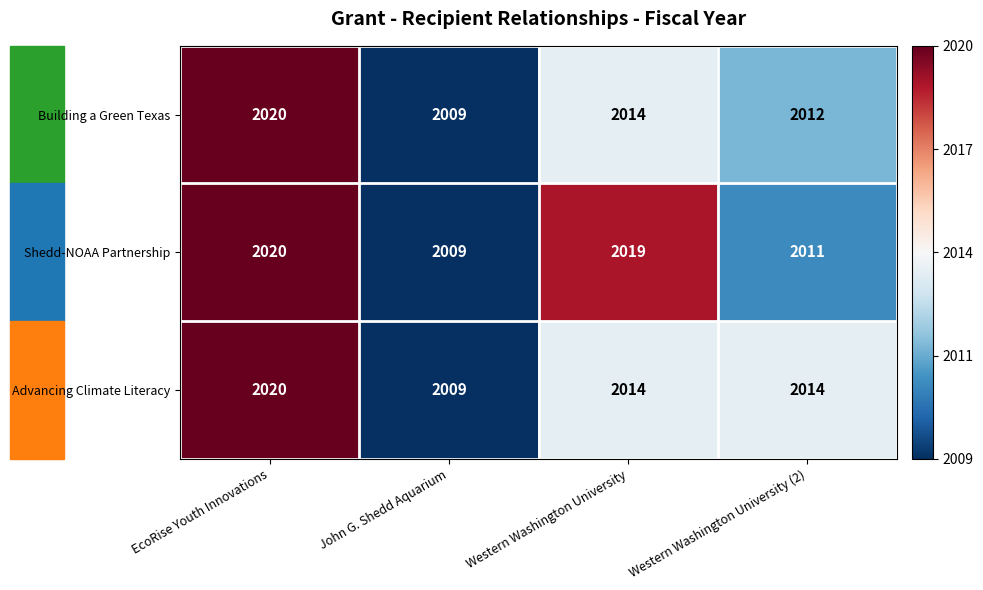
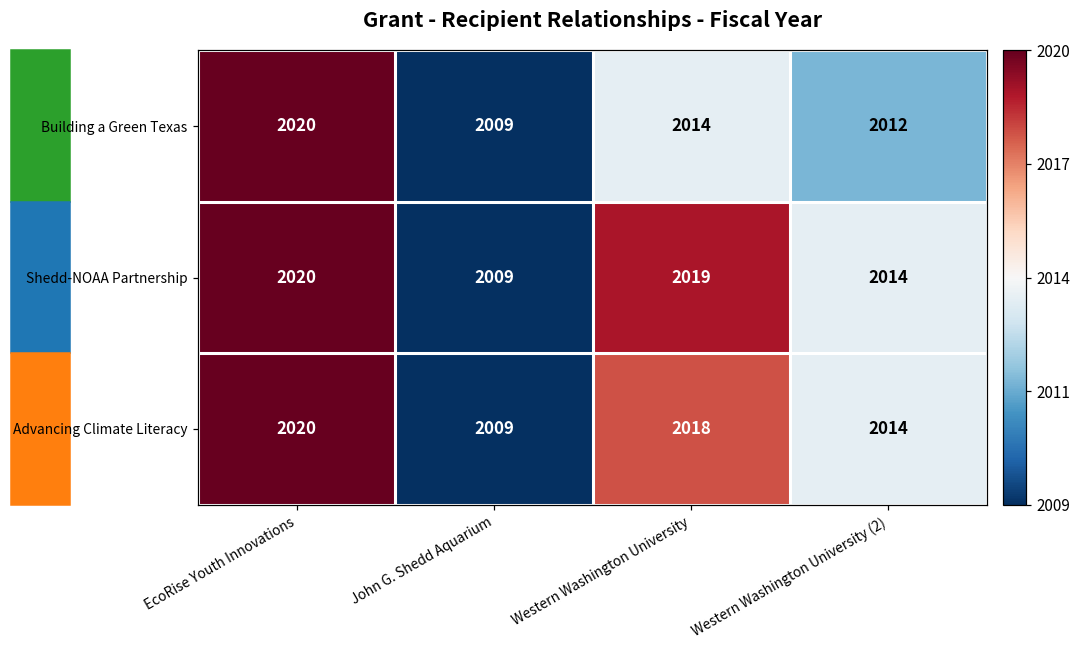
Shedd-NOAA Partnership, Western Washington University (2): 2011 -> 2014
Advancing Climate Literacy, Western Washington University: 2014 -> 2018
